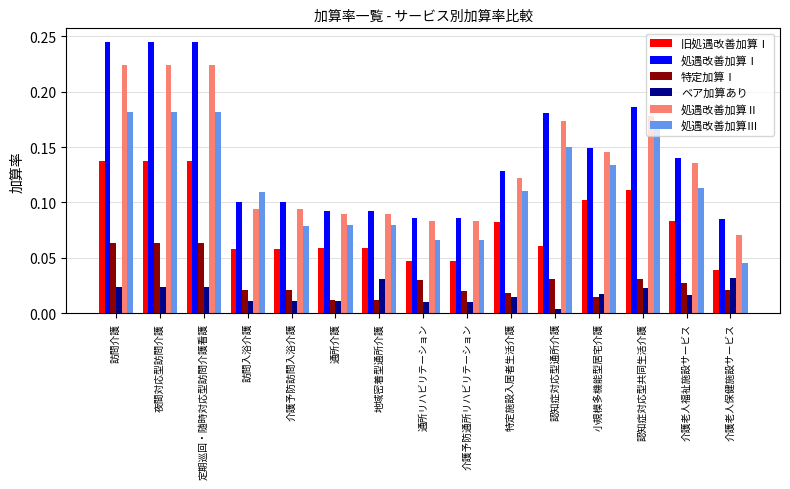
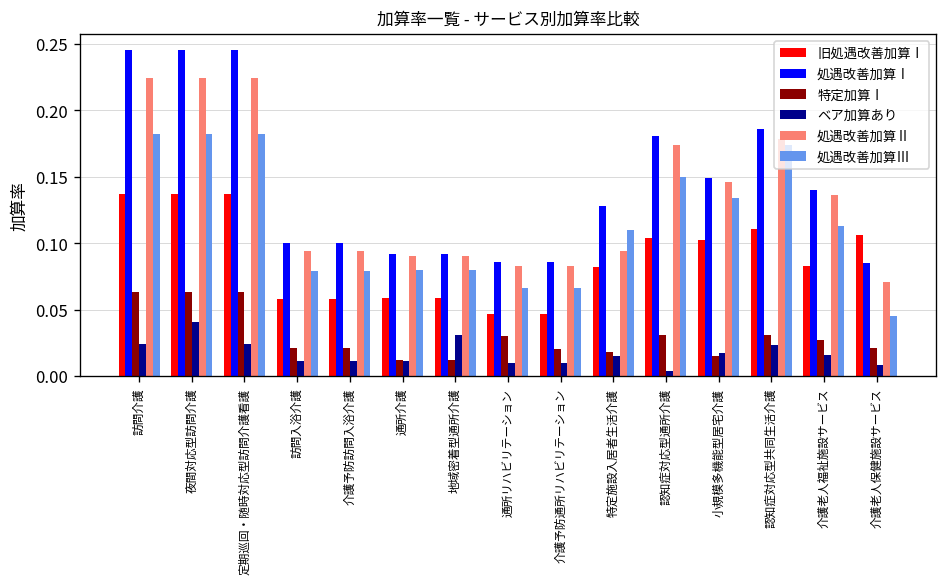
ベア加算あり, 夜間対応型訪問介護: 0.024 -> 0.041
処遇改善加算Ⅲ, 訪問入浴介護: 0.109 -> 0.079
処遇改善加算Ⅱ, 特定施設入居者生活介護: 0.122 -> 0.094
旧処遇改善加算Ⅰ, 認知症対応型通所介護: 0.061 -> 0.104
旧処遇改善加算Ⅰ, 介護老人保健施設サービス: 0.039 -> 0.106
ベア加算あり, 介護老人保健施設サービス: 0.032 -> 0.008
